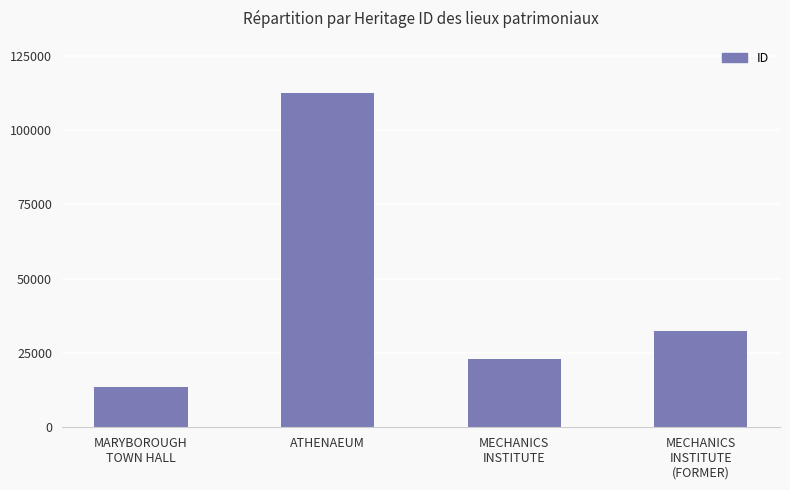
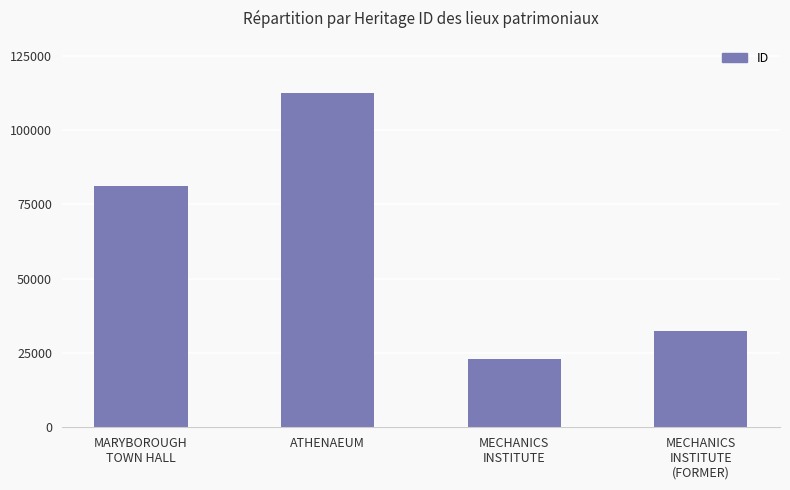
MARYBOROUGH TOWN HALL: 13000 -> 81000
